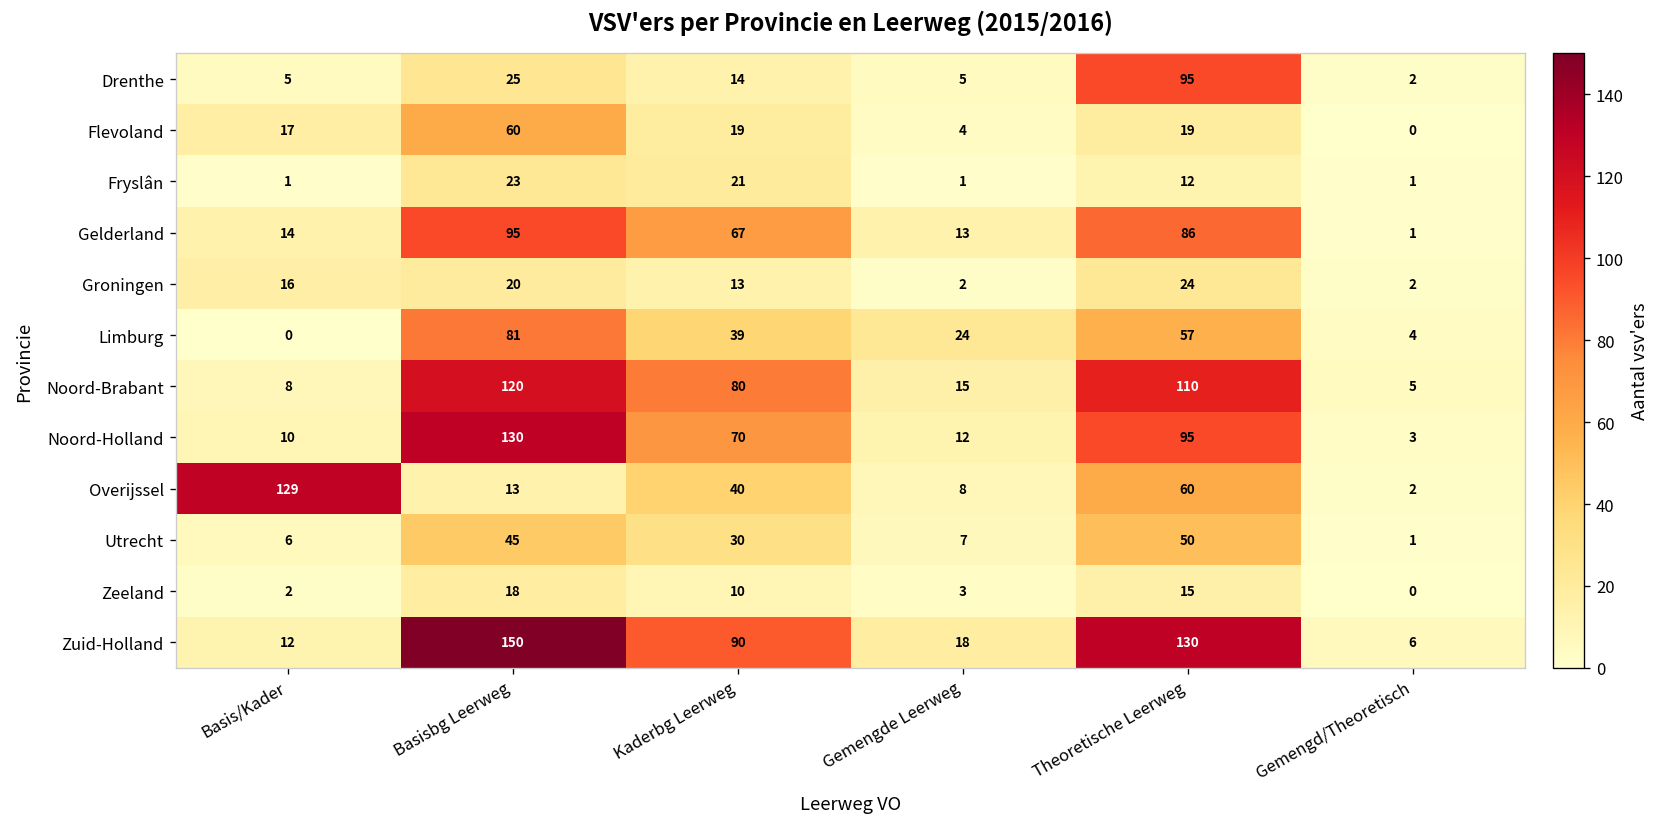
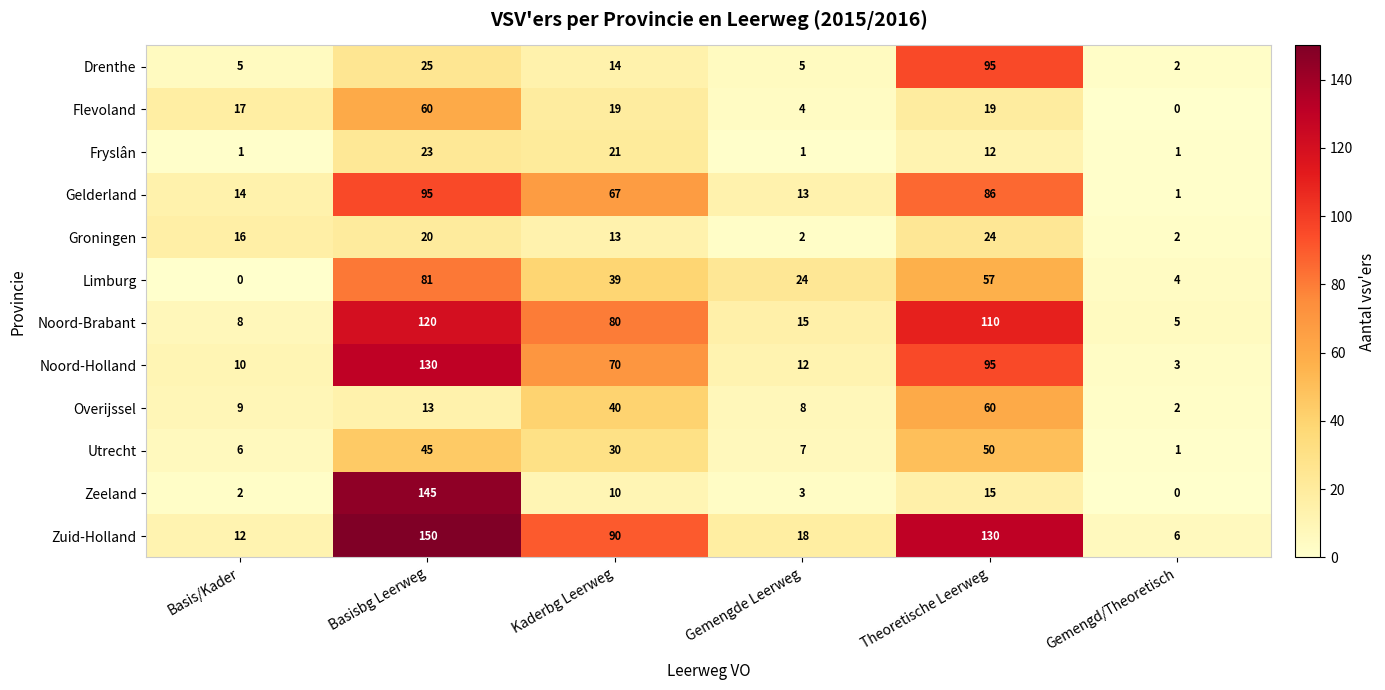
Overijssel, Basis/Kader: 129 -> 9
Zeeland, Basisbg Leerweg: 18 -> 145
